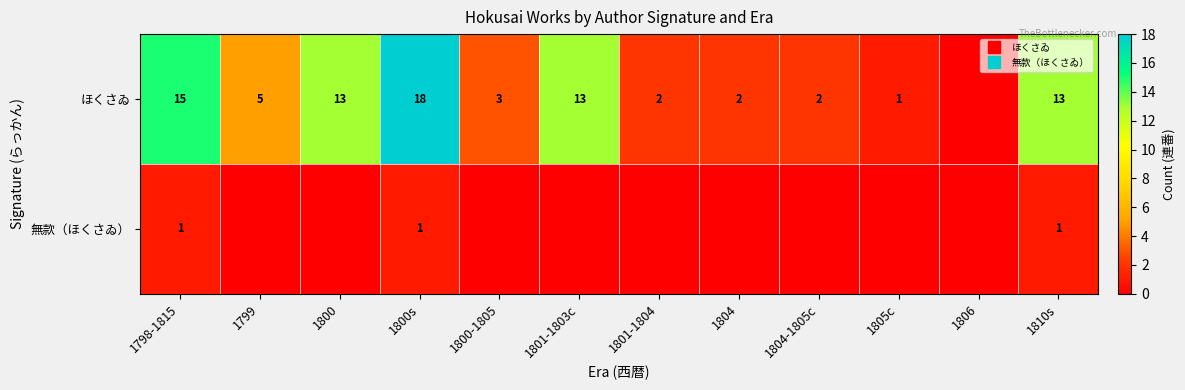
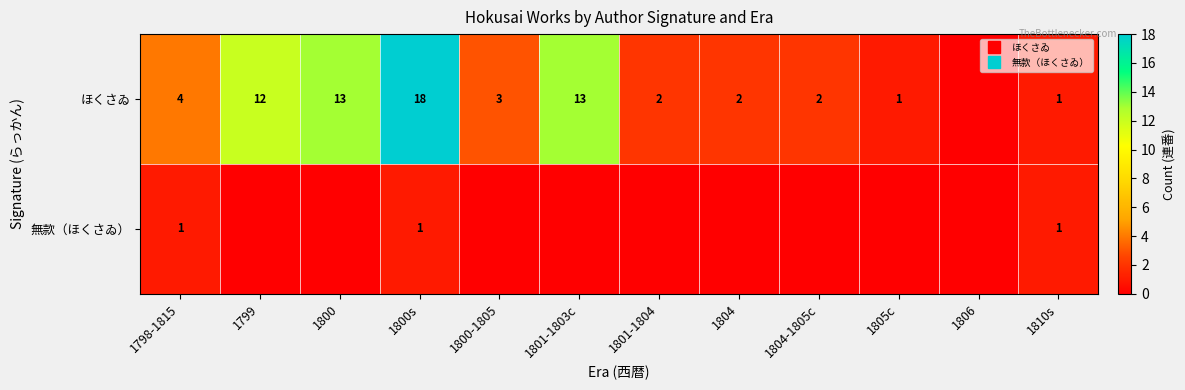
ほくさゐ, 1798-1815: 15 -> 4
ほくさゐ, 1799: 5 -> 12
ほくさゐ, 1810s: 13 -> 1
